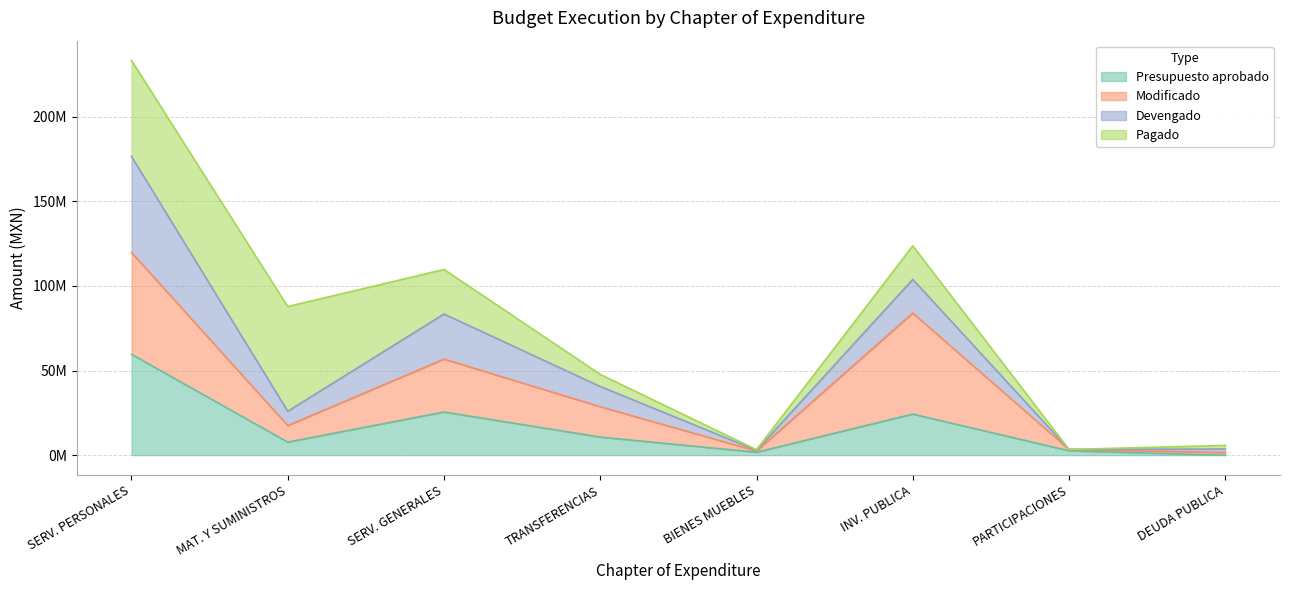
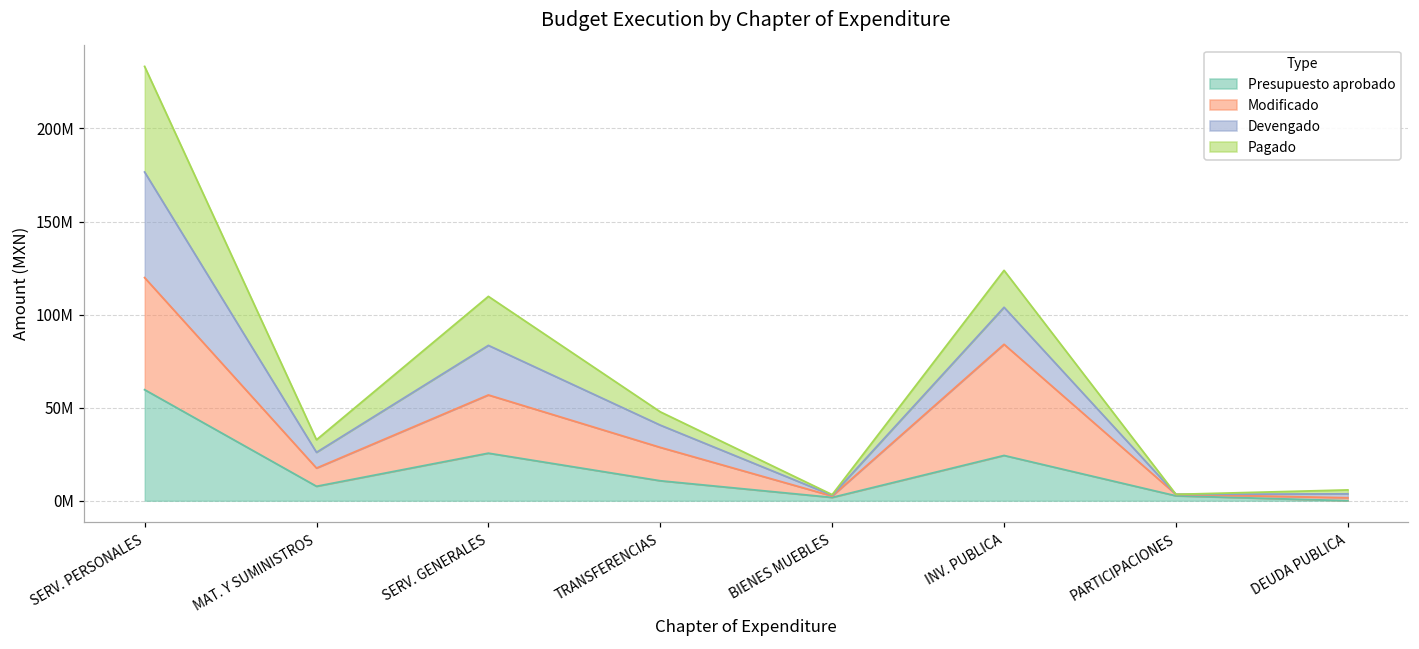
Pagado, MAT. Y SUMINISTROS: 62000000 -> 7000000
